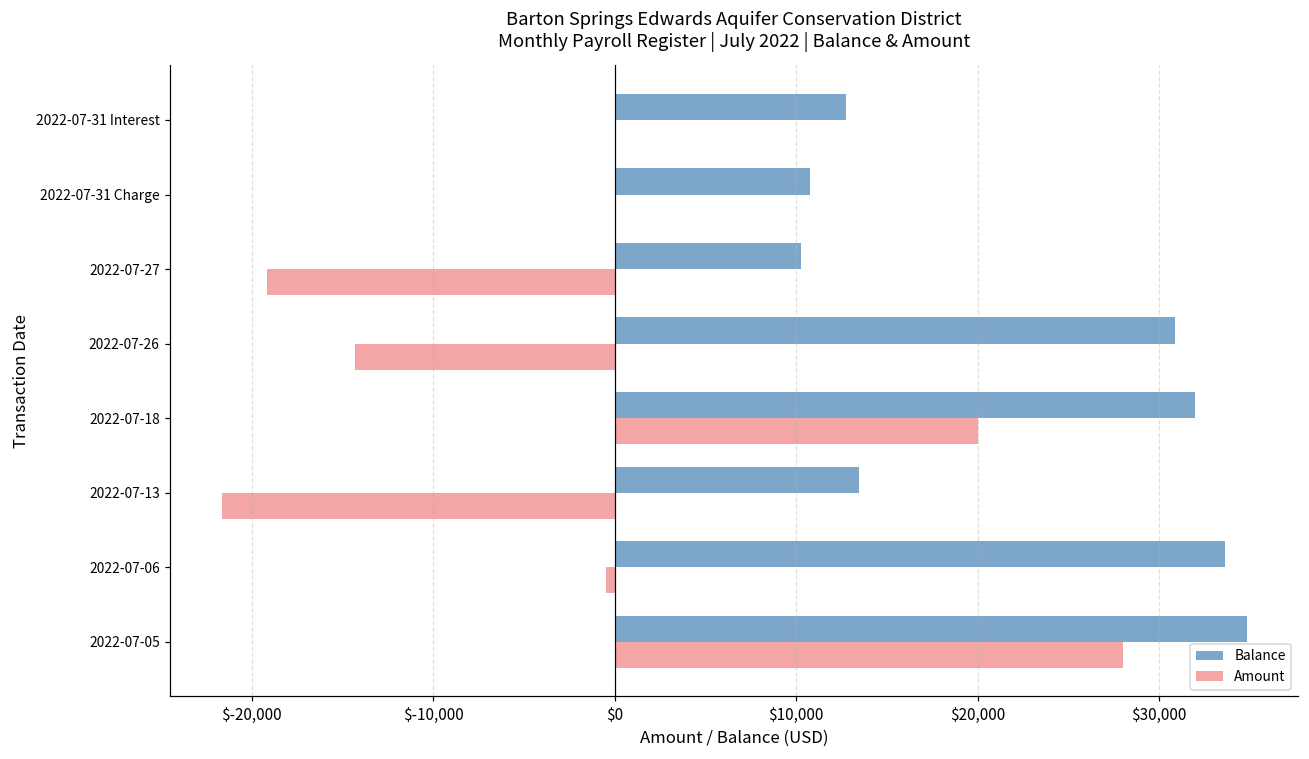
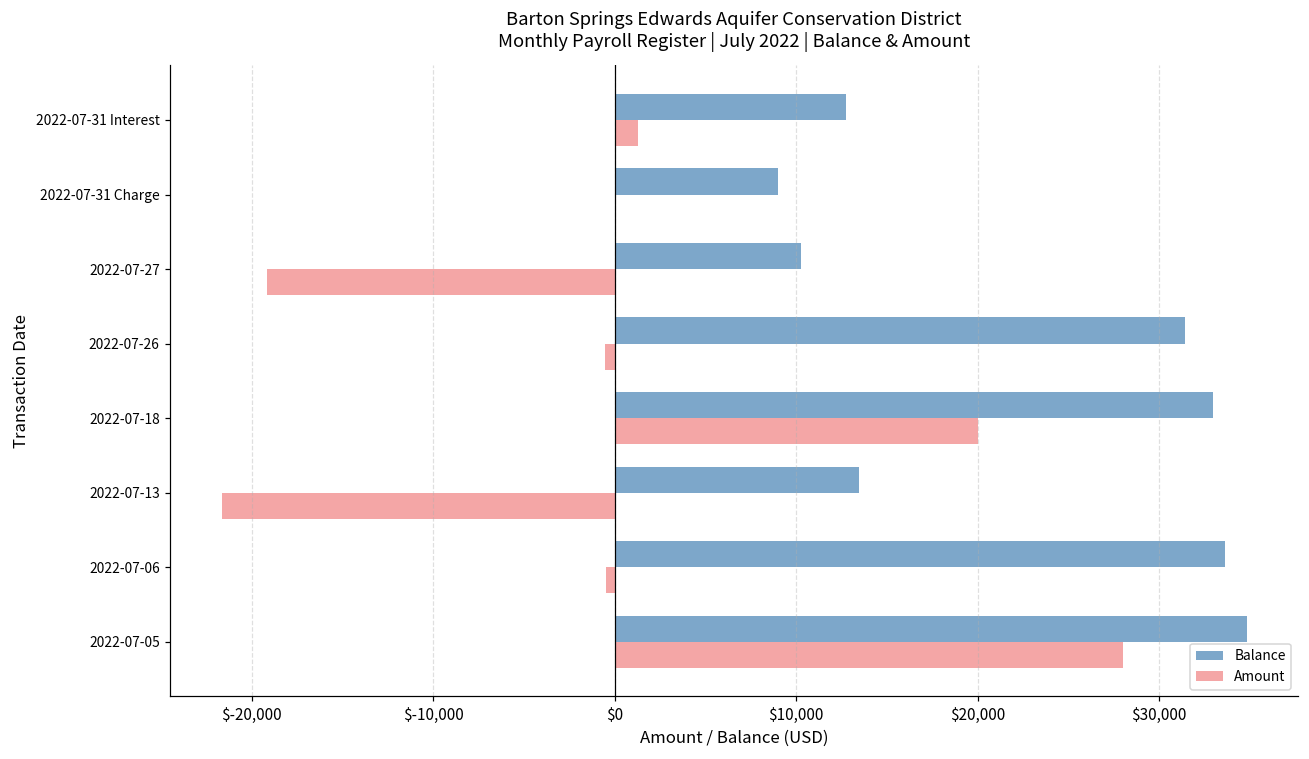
Amount, 2022-07-31 Interest: $0 -> $1,300
Balance, 2022-07-31 Charge: $10,700 -> $9,000
Balance, 2022-07-26: $30,900 -> $31,400
Amount, 2022-07-26: $-14,300 -> $-600
Balance, 2022-07-18: $32,000 -> $33,000
